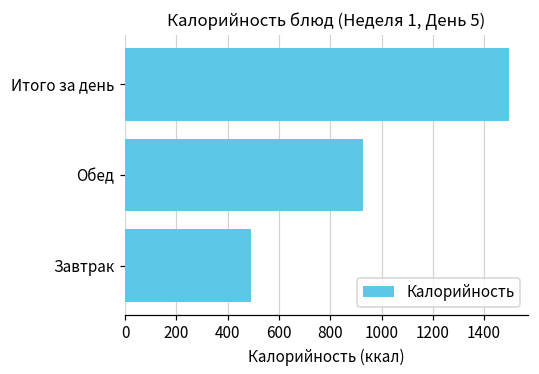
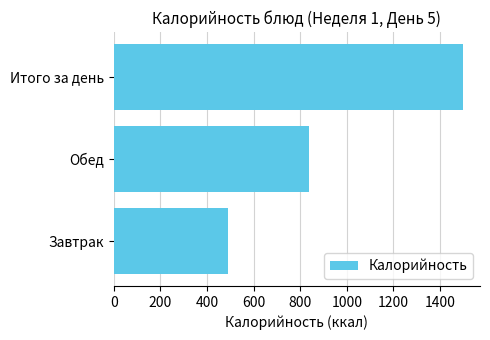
Обед: 930 -> 840
